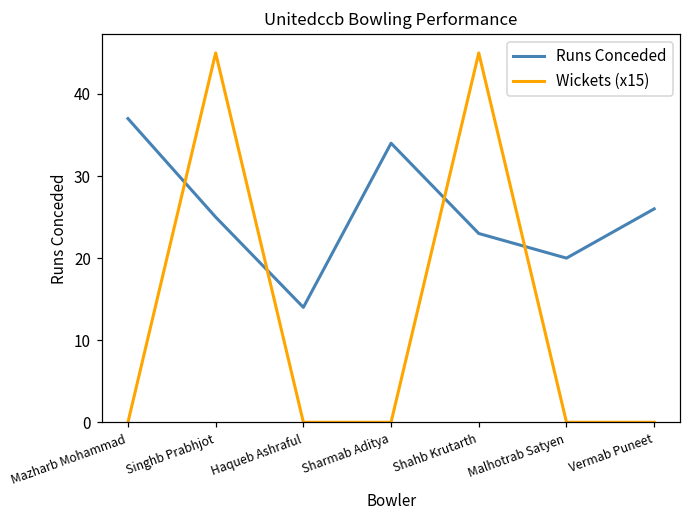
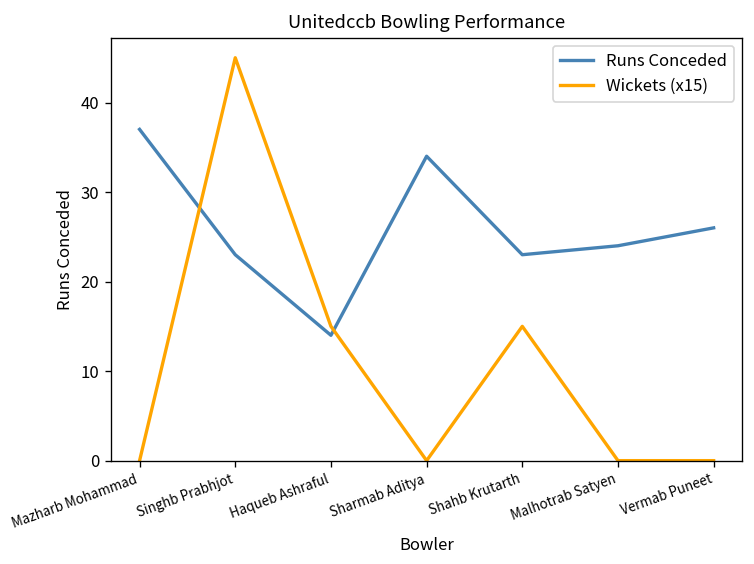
Runs Conceded, Singhb Prabhjot: 25 -> 23
Wickets (x15), Haqueb Ashraful: 0 -> 15
Wickets (x15), Shahb Krutarth: 45 -> 15
Runs Conceded, Malhotrab Satyen: 20 -> 24
